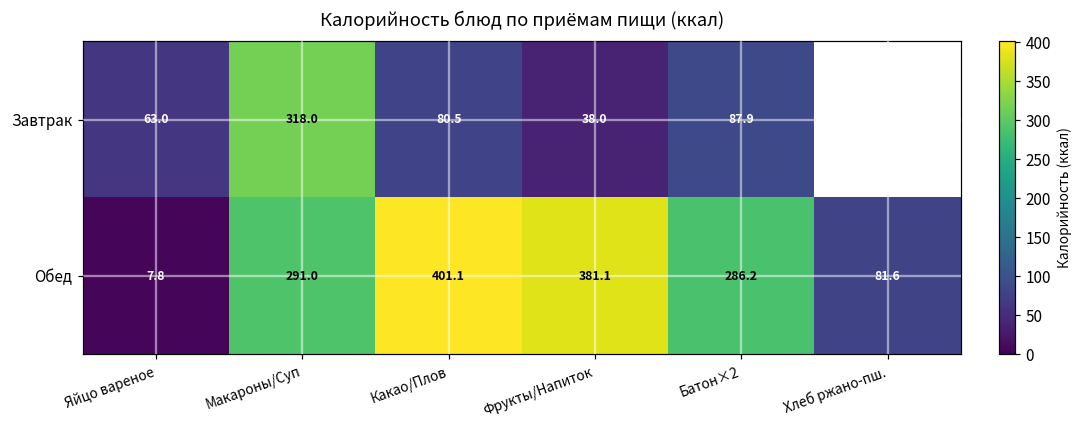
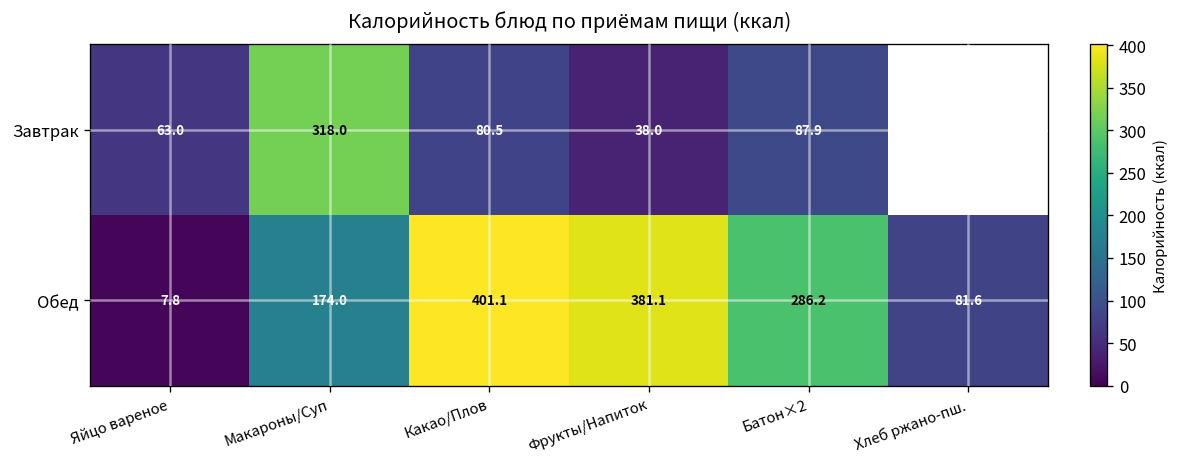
Обед, Макароны/Суп: 291.0 -> 174.0
